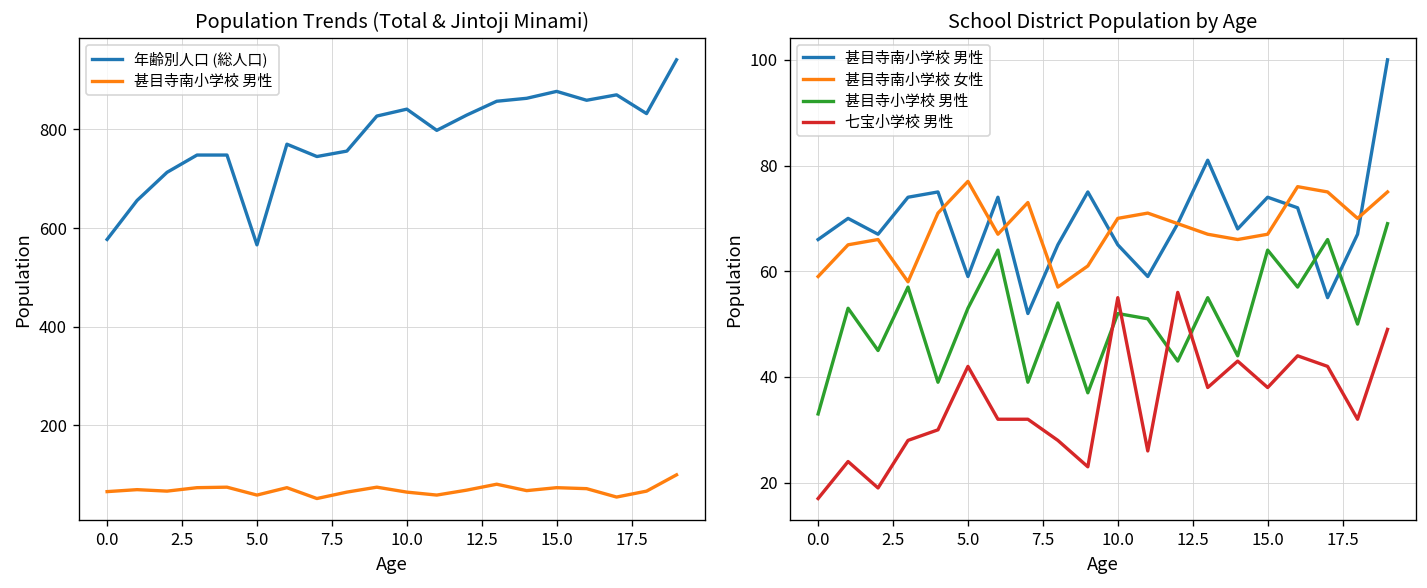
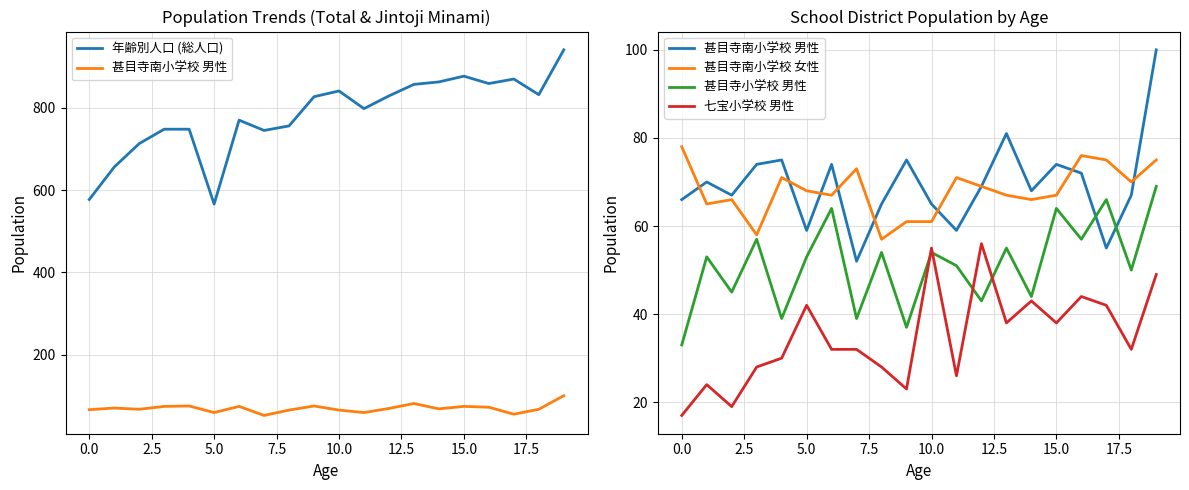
School District Population by Age, 甚目寺南小学校 女性, 0.0: 59 -> 78
School District Population by Age, 甚目寺南小学校 女性, 5.0: 77 -> 68
School District Population by Age, 甚目寺南小学校 女性, 10.0: 70 -> 61
School District Population by Age, 甚目寺小学校 男性, 10.0: 52 -> 54
